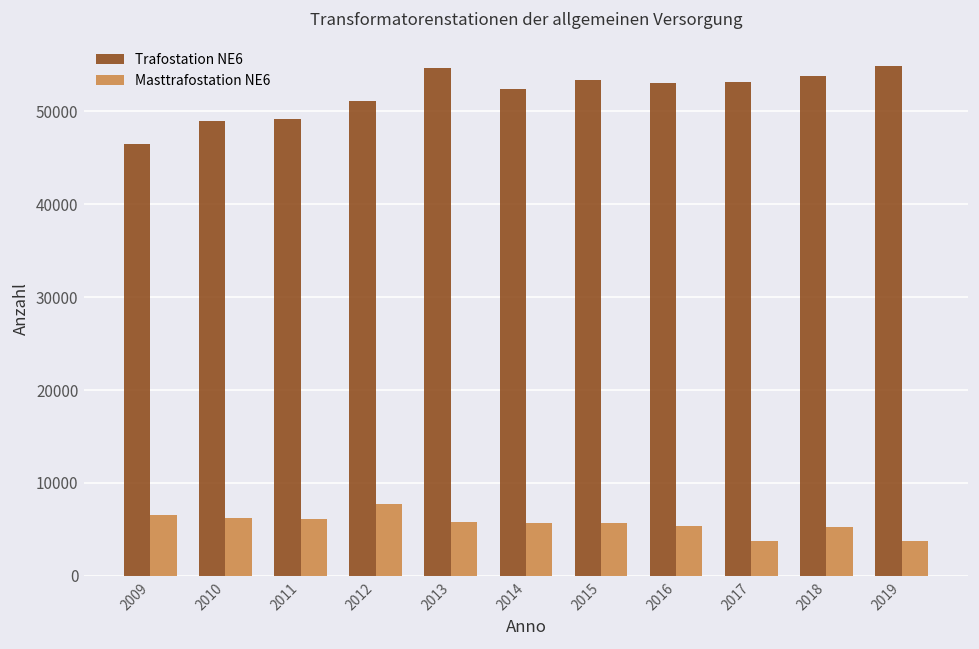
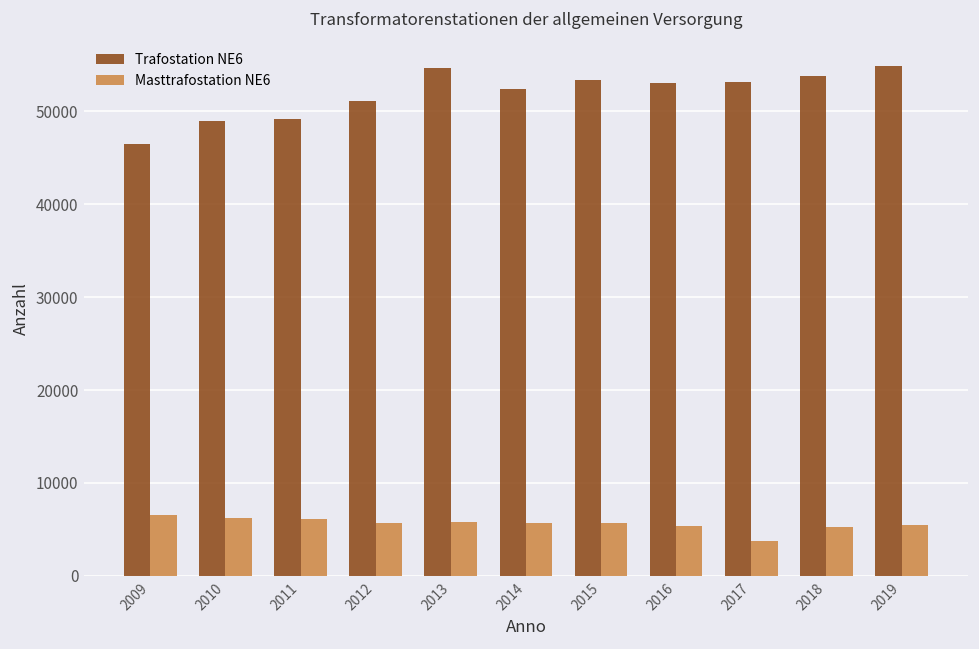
Masttrafostation NE6, 2012: 8000 -> 6000
Masttrafostation NE6, 2019: 4000 -> 5000
